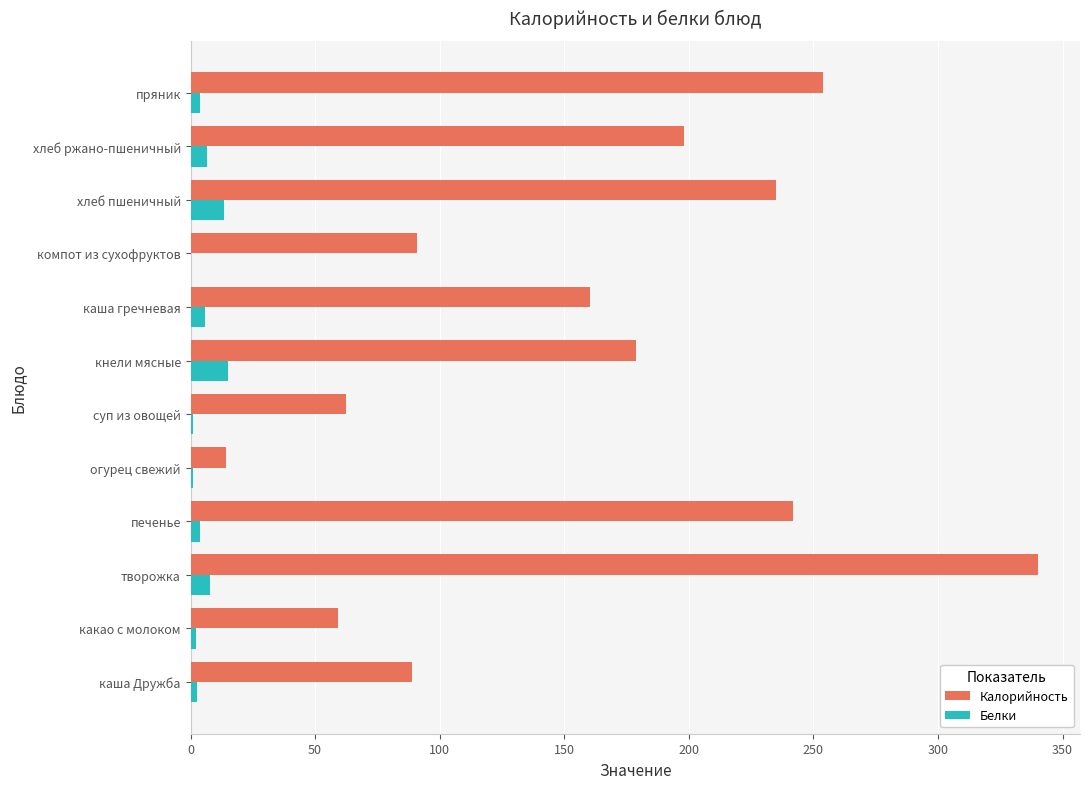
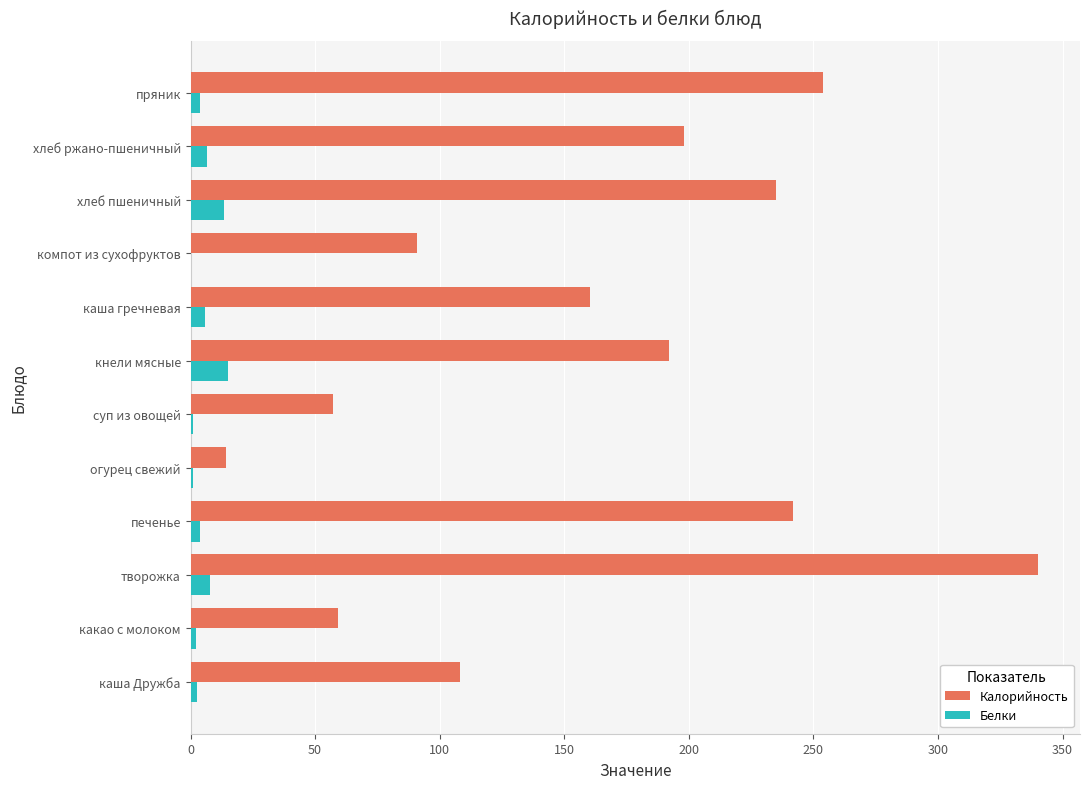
Калорийность, кнели мясные: 179 -> 192
Калорийность, суп из овощей: 63 -> 57
Калорийность, каша Дружба: 89 -> 108
